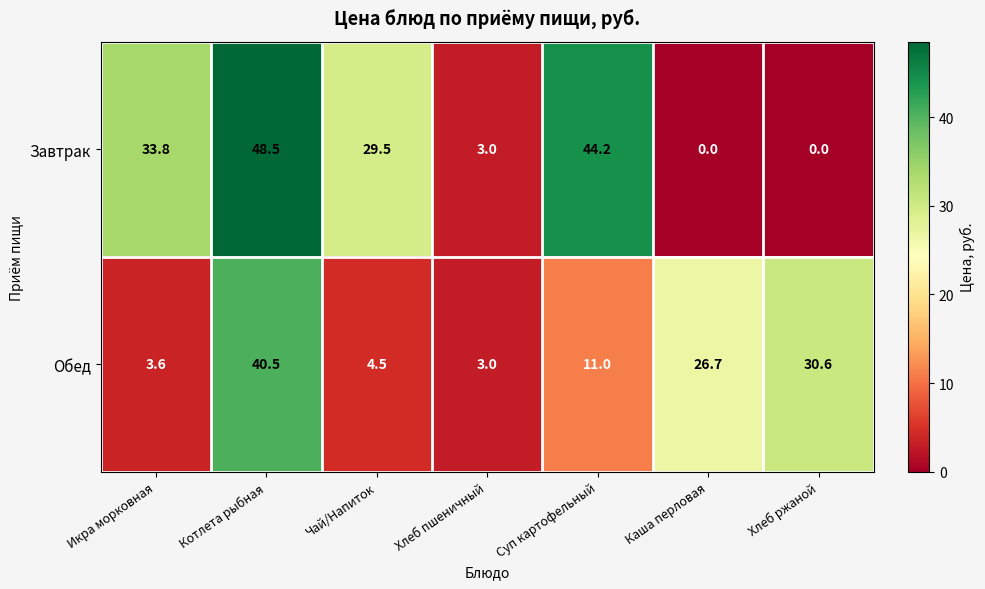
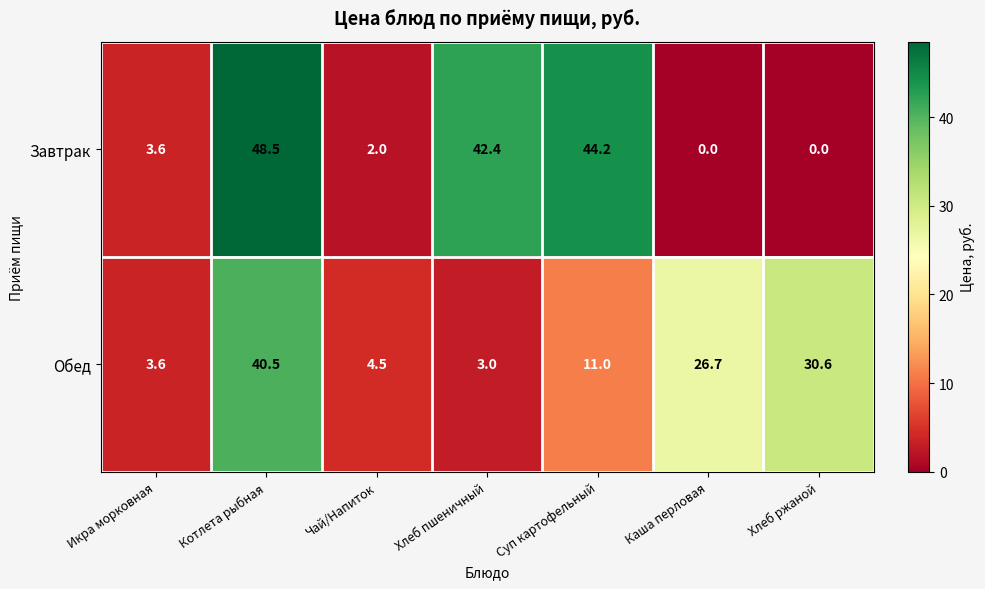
Завтрак, Икра морковная: 33.8 -> 3.6
Завтрак, Чай/Напиток: 29.5 -> 2.0
Завтрак, Хлеб пшеничный: 3.0 -> 42.4
